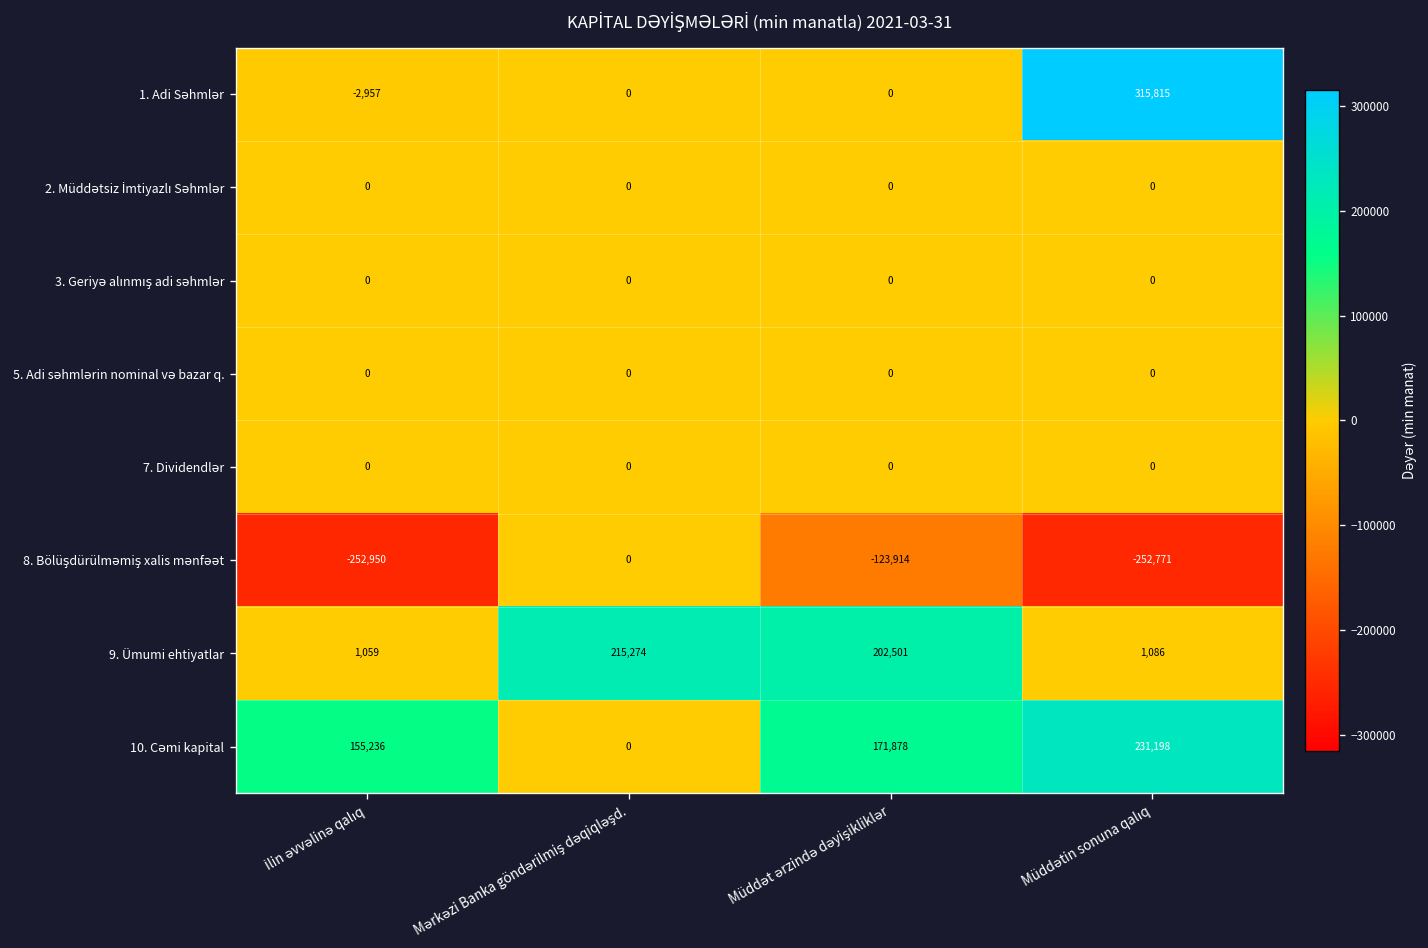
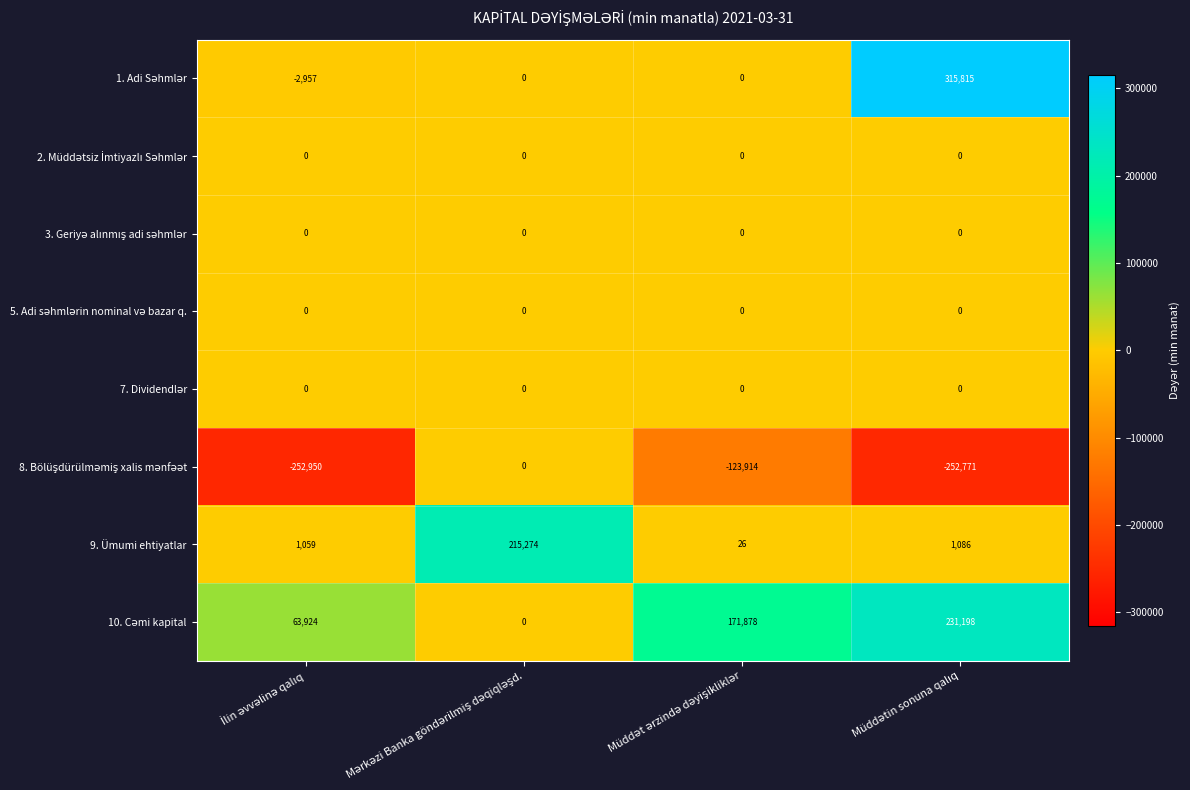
9. Ümumi ehtiyatlar, Müddət ərzində dəyişikliklər: 202,501 -> 26
10. Cəmi kapital, İlin əvvəlinə qalıq: 155,236 -> 63,924
